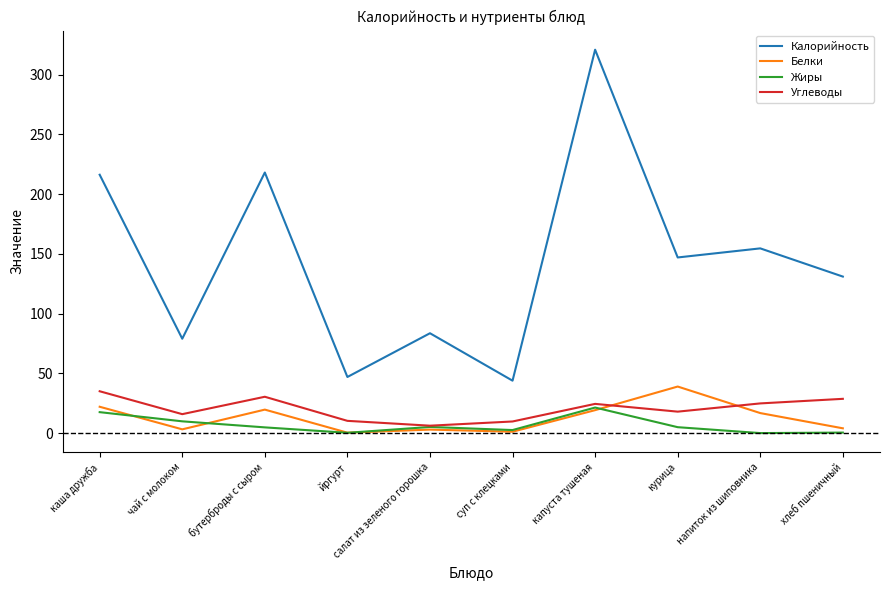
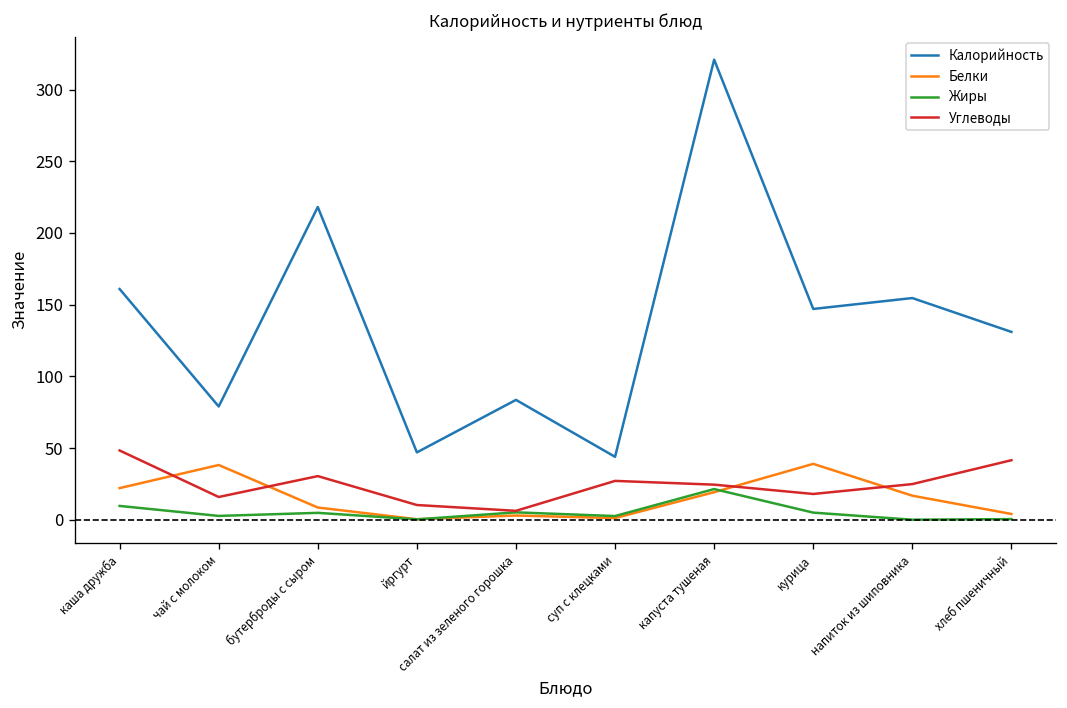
Калорийность, каша дружба: 216 -> 161
Жиры, каша дружба: 18 -> 10
Углеводы, каша дружба: 35 -> 48
Белки, чай с молоком: 3 -> 38
Жиры, чай с молоком: 10 -> 3
Белки, бутерброды с сыром: 20 -> 9
Углеводы, суп с клецками: 10 -> 27
Углеводы, хлеб пшеничный: 29 -> 42
